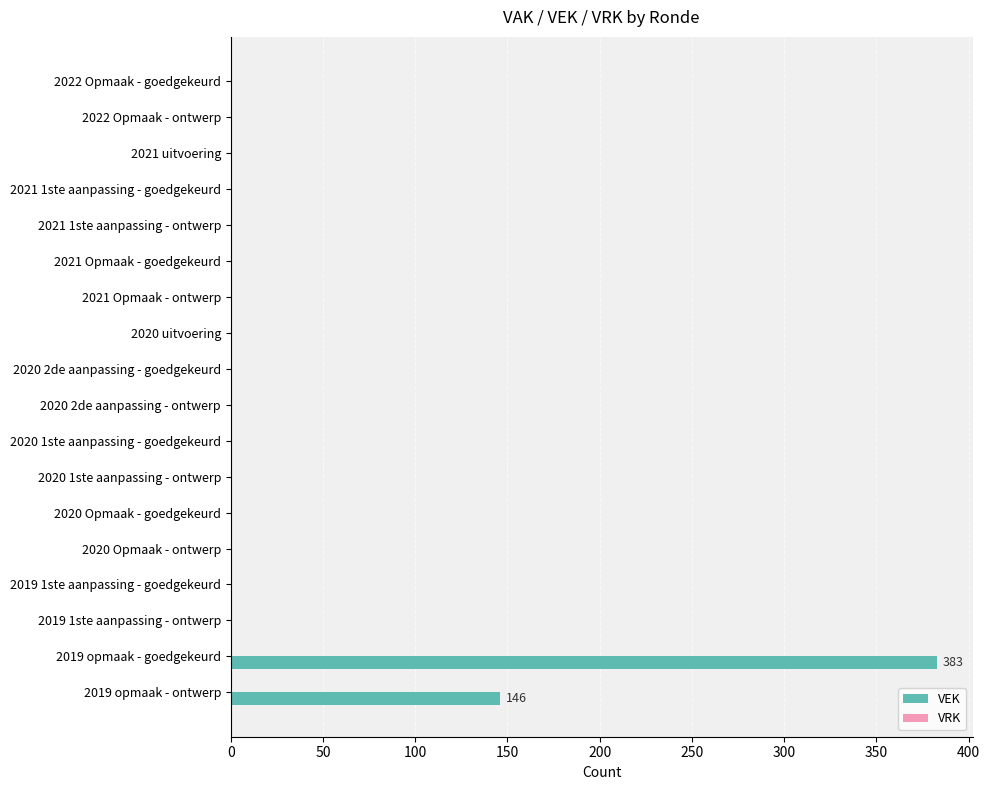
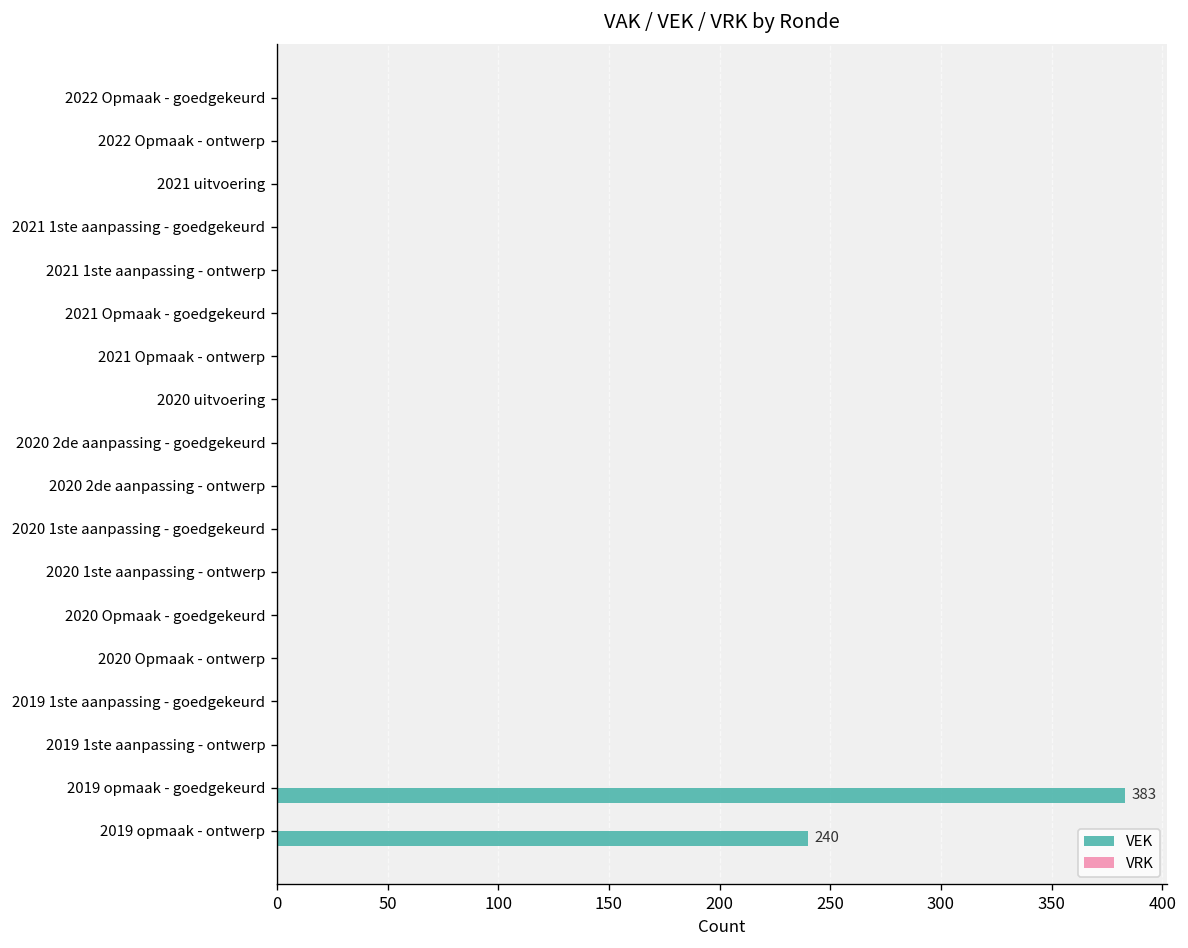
VEK, 2019 opmaak - ontwerp: 146 -> 240
